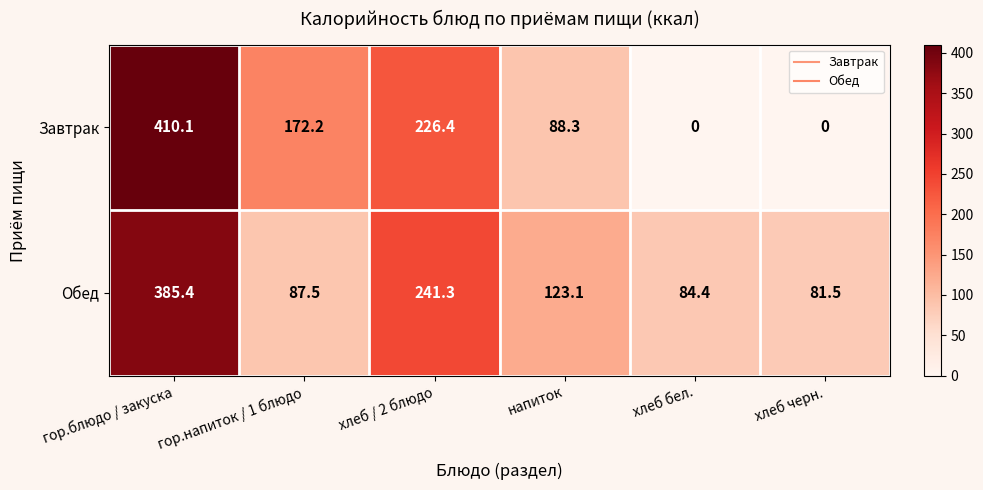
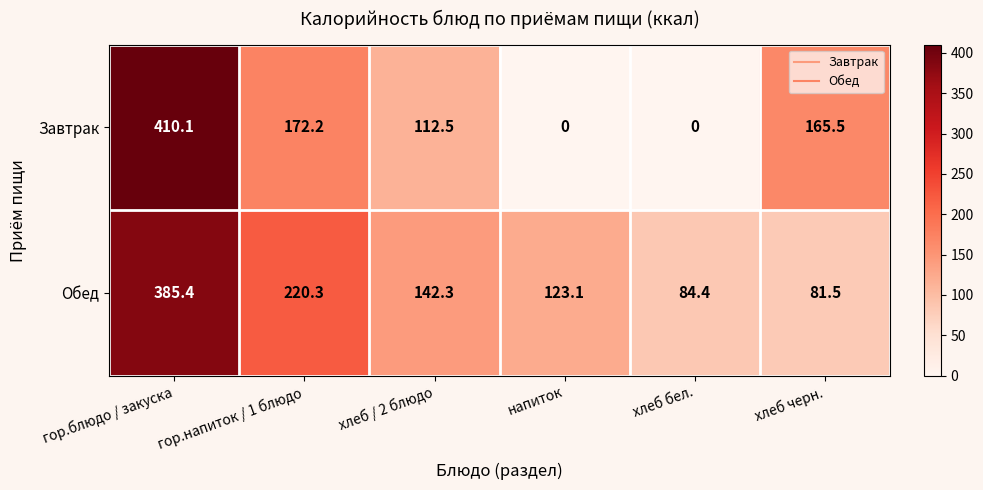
Завтрак, хлеб / 2 блюдо: 226.4 -> 112.5
Завтрак, напиток: 88.3 -> 0
Завтрак, хлеб черн.: 0 -> 165.5
Обед, гор.напиток / 1 блюдо: 87.5 -> 220.3
Обед, хлеб / 2 блюдо: 241.3 -> 142.3
